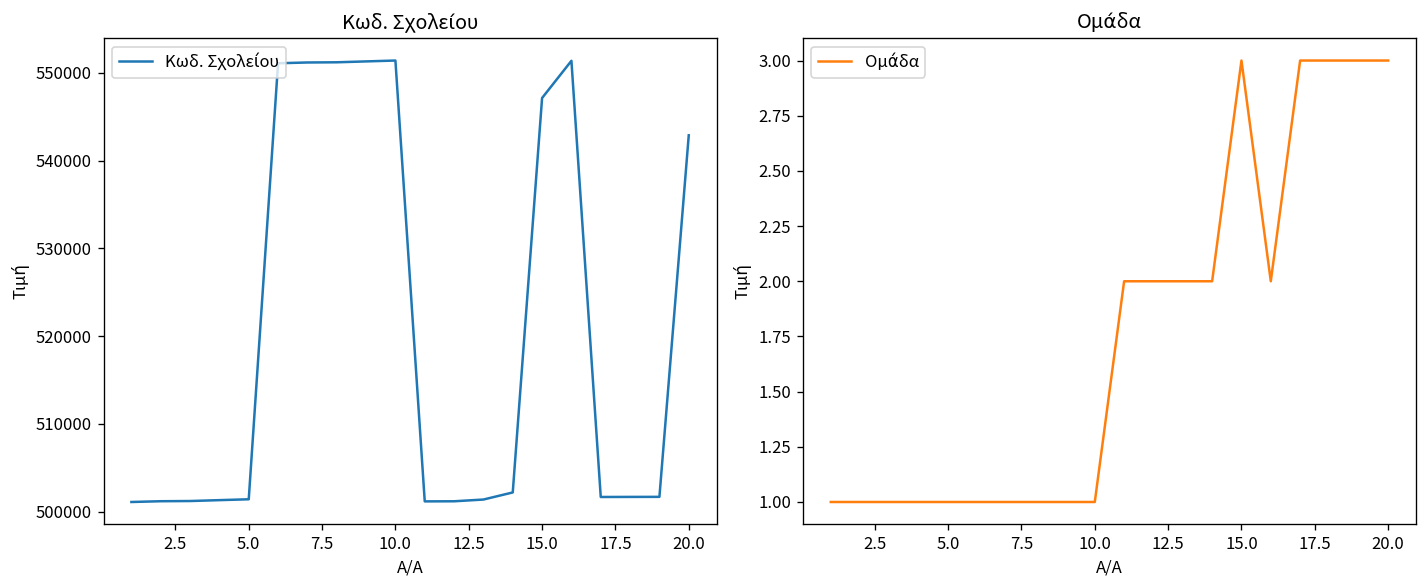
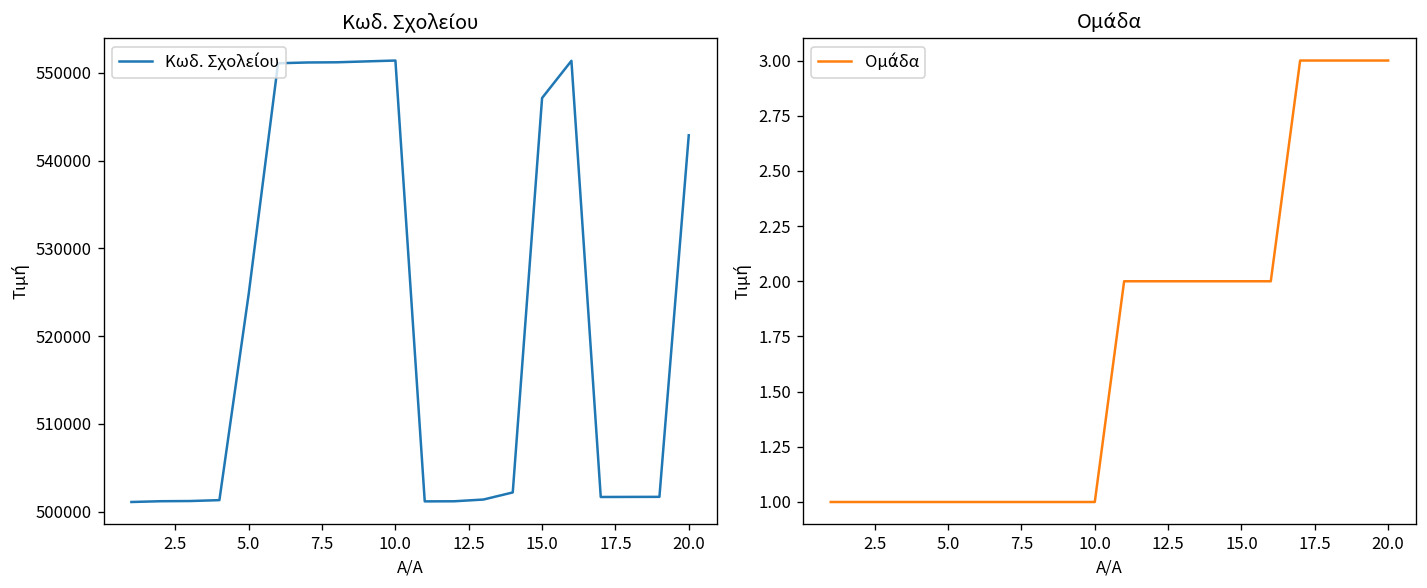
Κωδ. Σχολείου, 5.0: 501000 -> 525000
Ομάδα, 15.0: 3 -> 2
